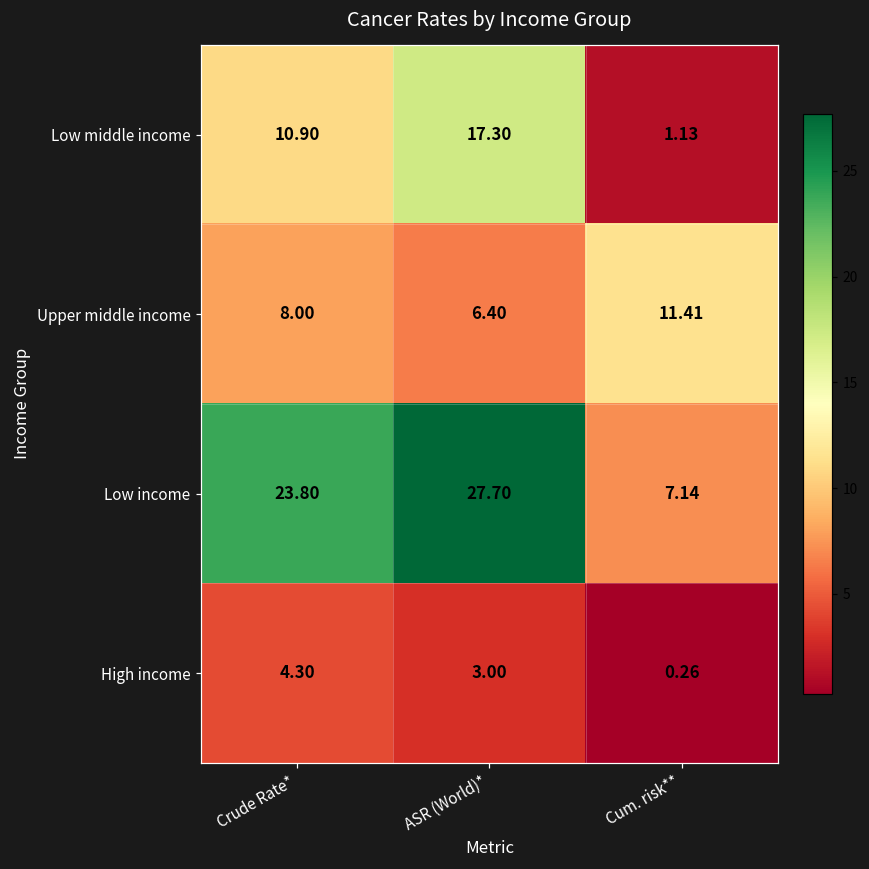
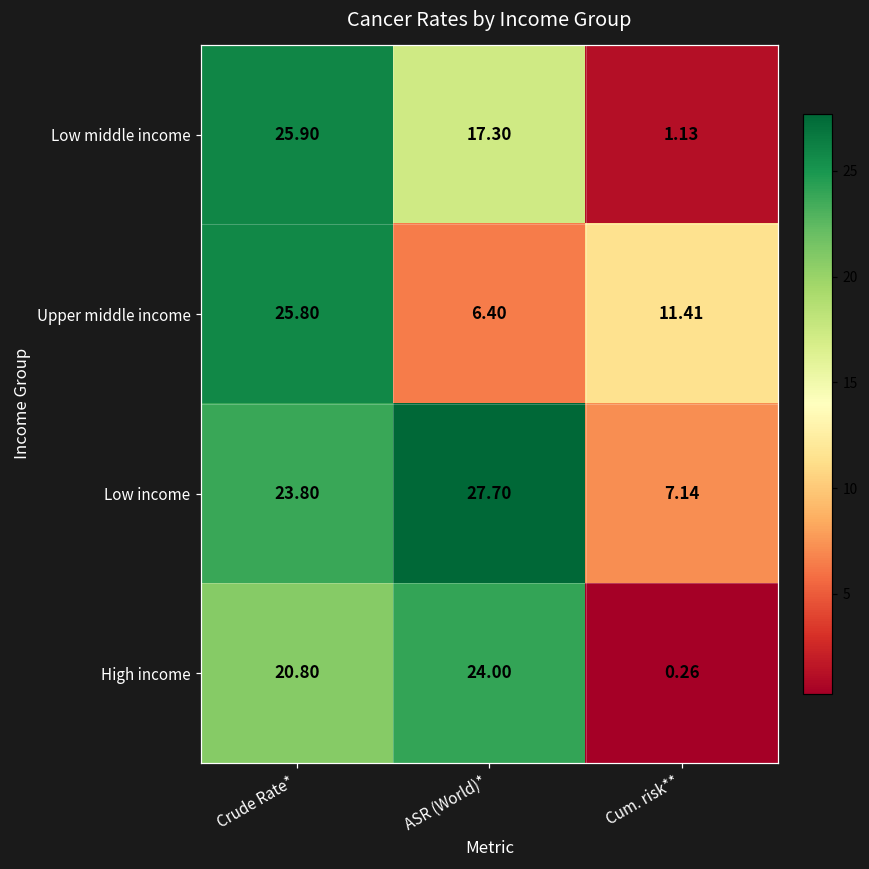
Low middle income, Crude Rate*: 10.90 -> 25.90
Upper middle income, Crude Rate*: 8.00 -> 25.80
High income, Crude Rate*: 4.30 -> 20.80
High income, ASR (World)*: 3.00 -> 24.00
